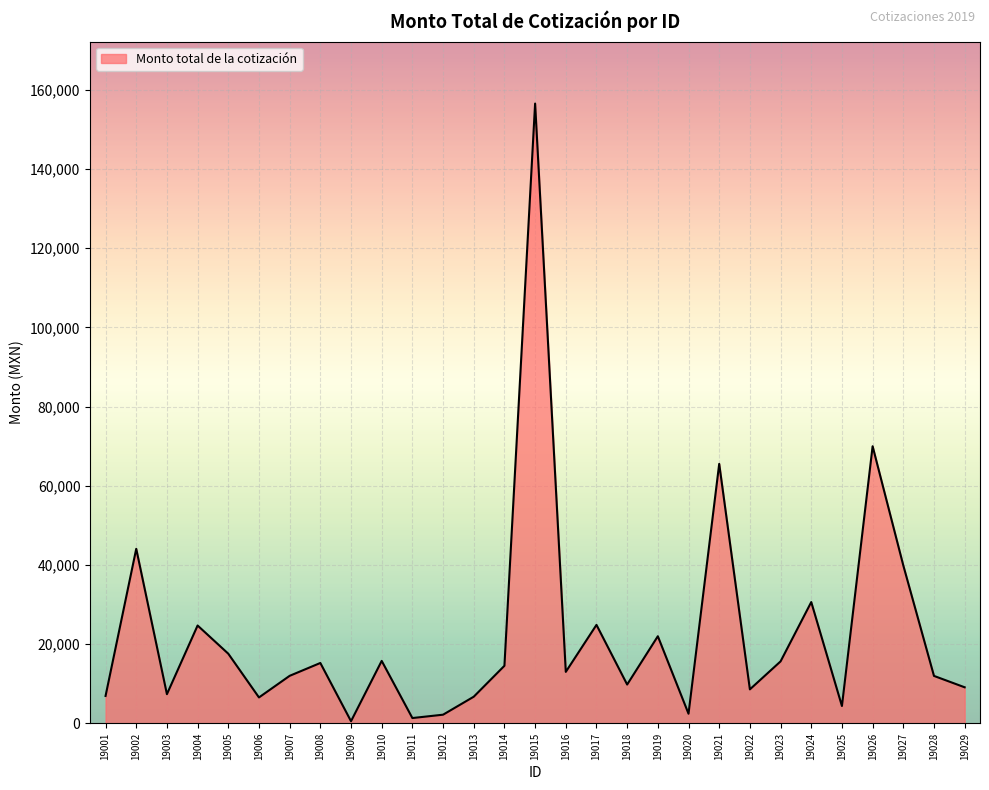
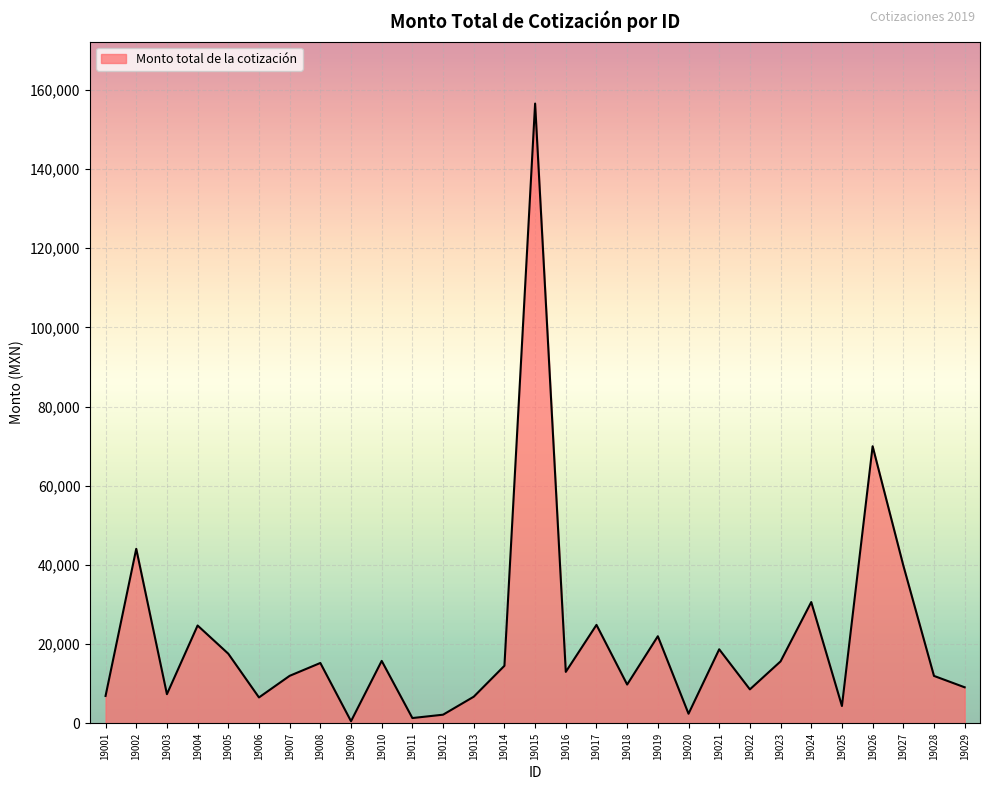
19021: 66,000 -> 19,000
